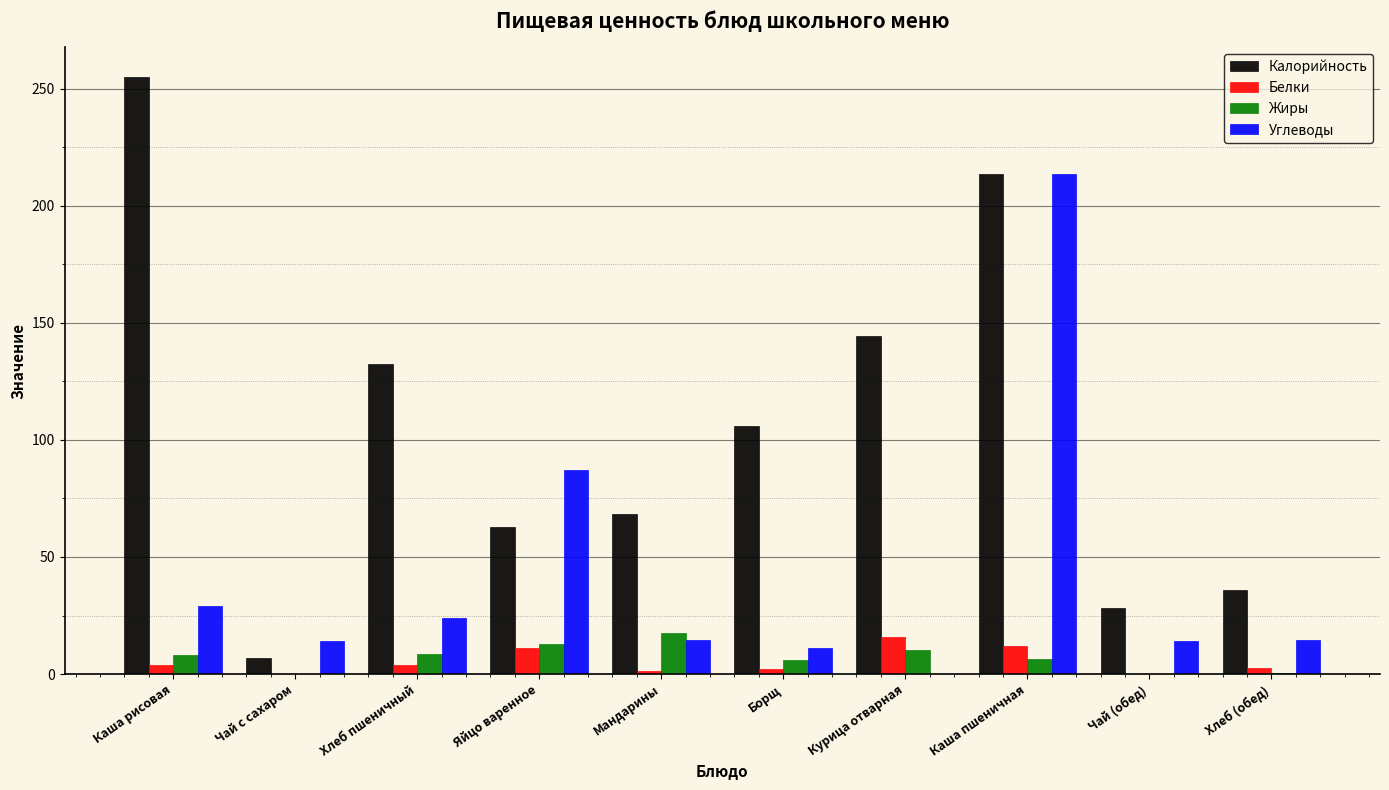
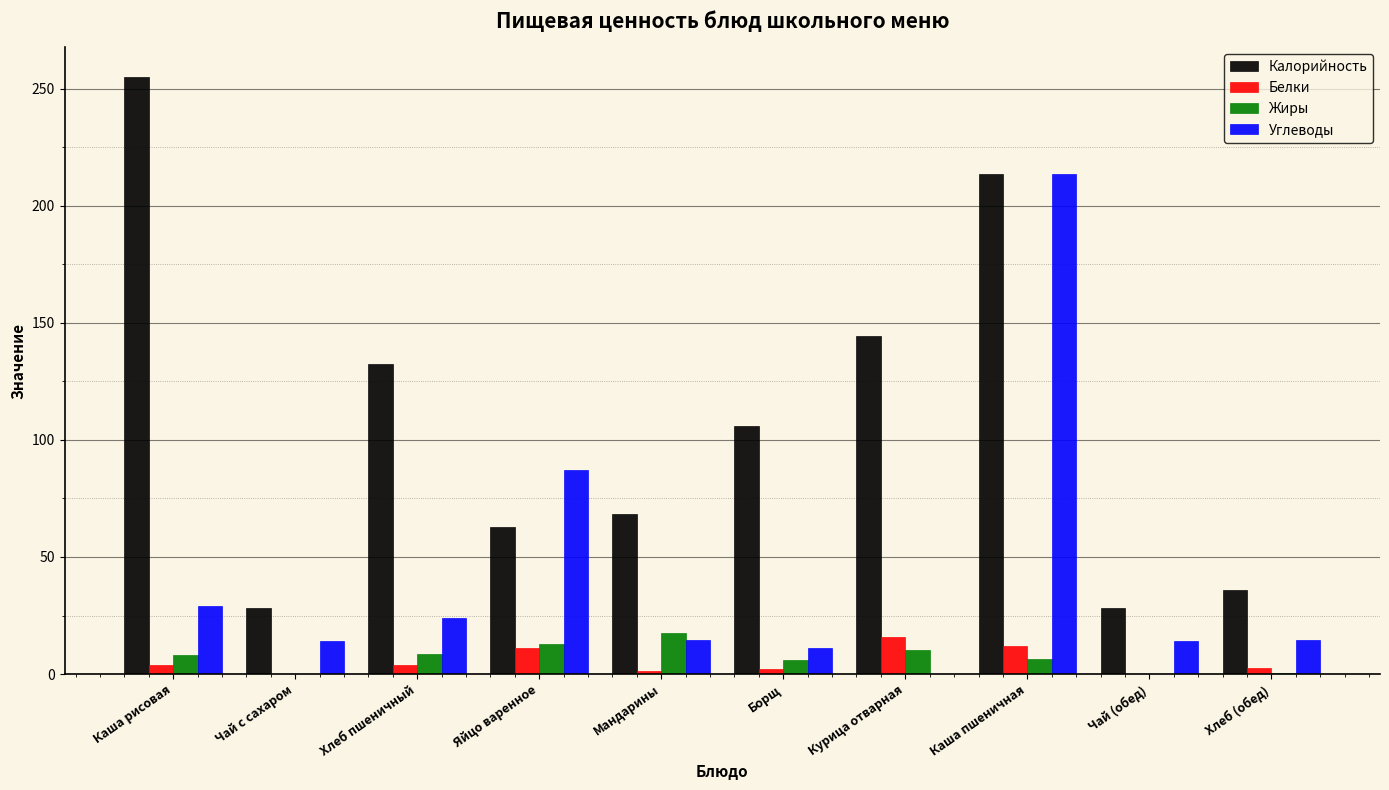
Калорийность, Чай с сахаром: 7 -> 28
